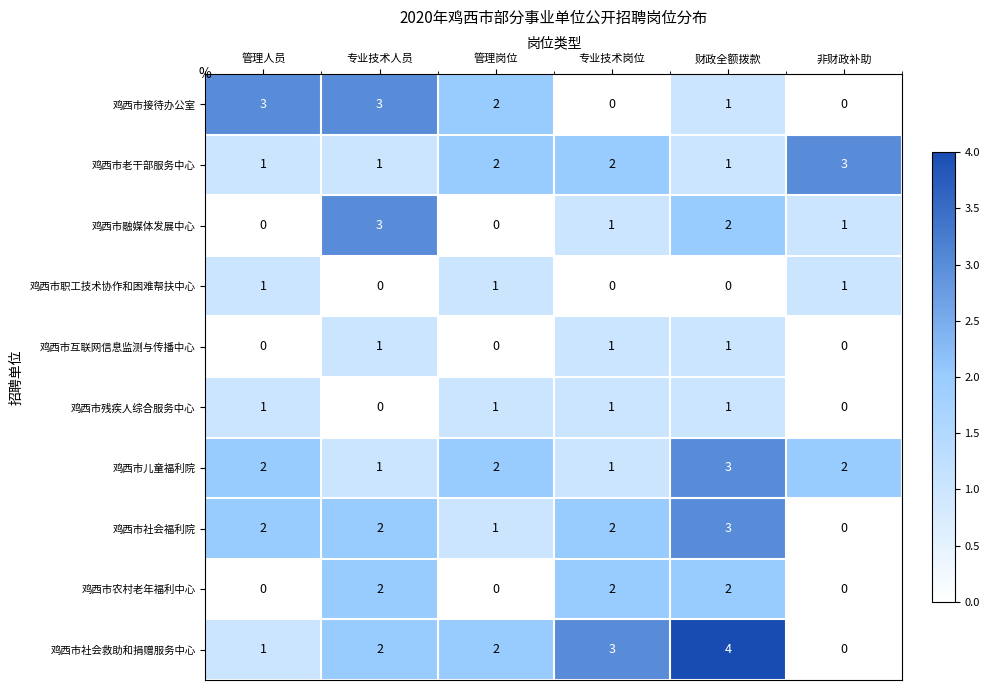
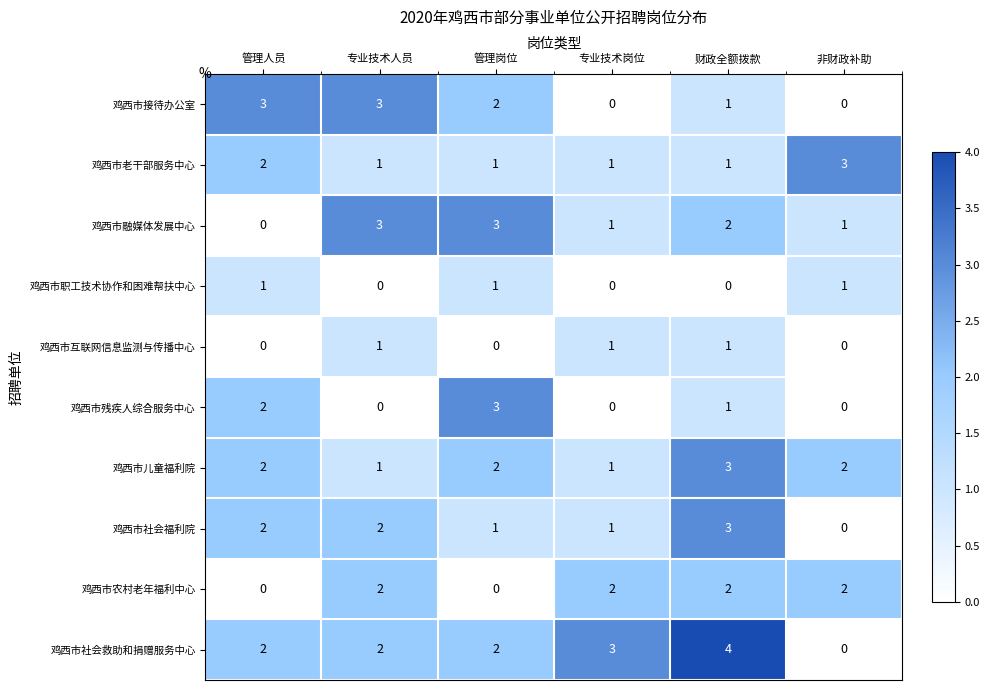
鸡西市老干部服务中心, 管理人员: 1 -> 2
鸡西市老干部服务中心, 管理岗位: 2 -> 1
鸡西市老干部服务中心, 专业技术岗位: 2 -> 1
鸡西市融媒体发展中心, 管理岗位: 0 -> 3
鸡西市残疾人综合服务中心, 管理人员: 1 -> 2
鸡西市残疾人综合服务中心, 管理岗位: 1 -> 3
鸡西市残疾人综合服务中心, 专业技术岗位: 1 -> 0
鸡西市社会福利院, 专业技术岗位: 2 -> 1
鸡西市农村老年福利中心, 非财政补助: 0 -> 2
鸡西市社会救助和捐赠服务中心, 管理人员: 1 -> 2
